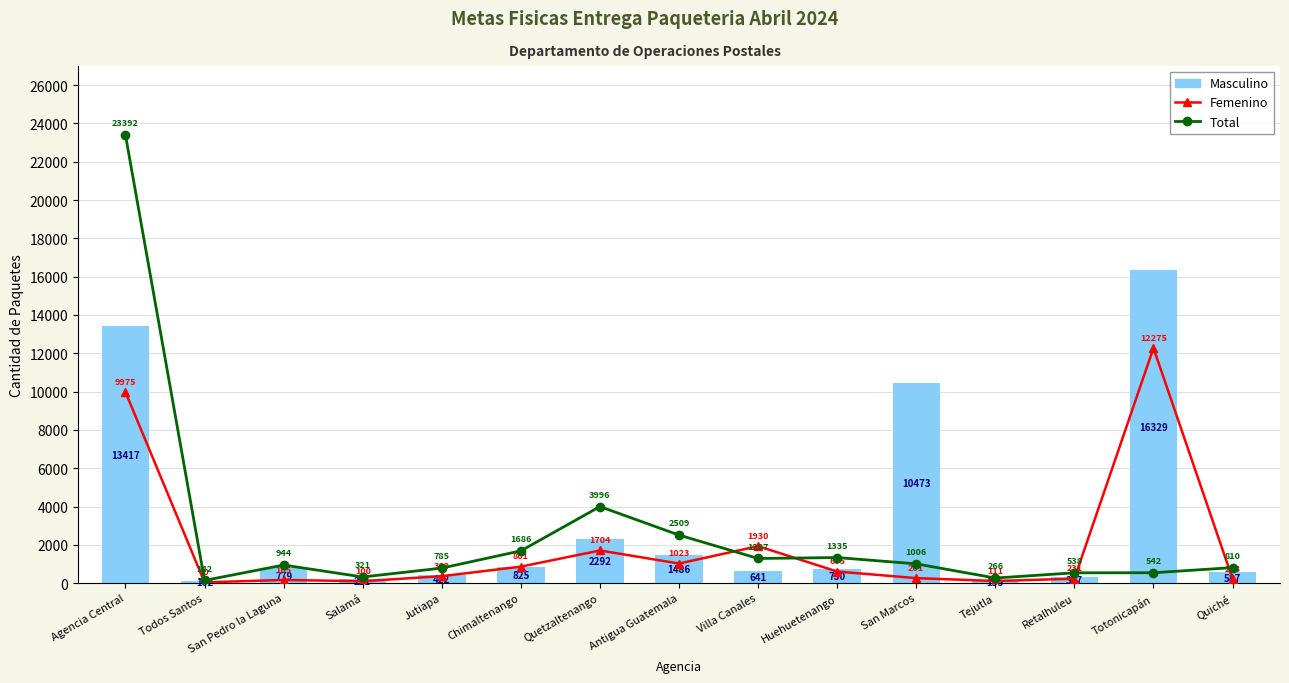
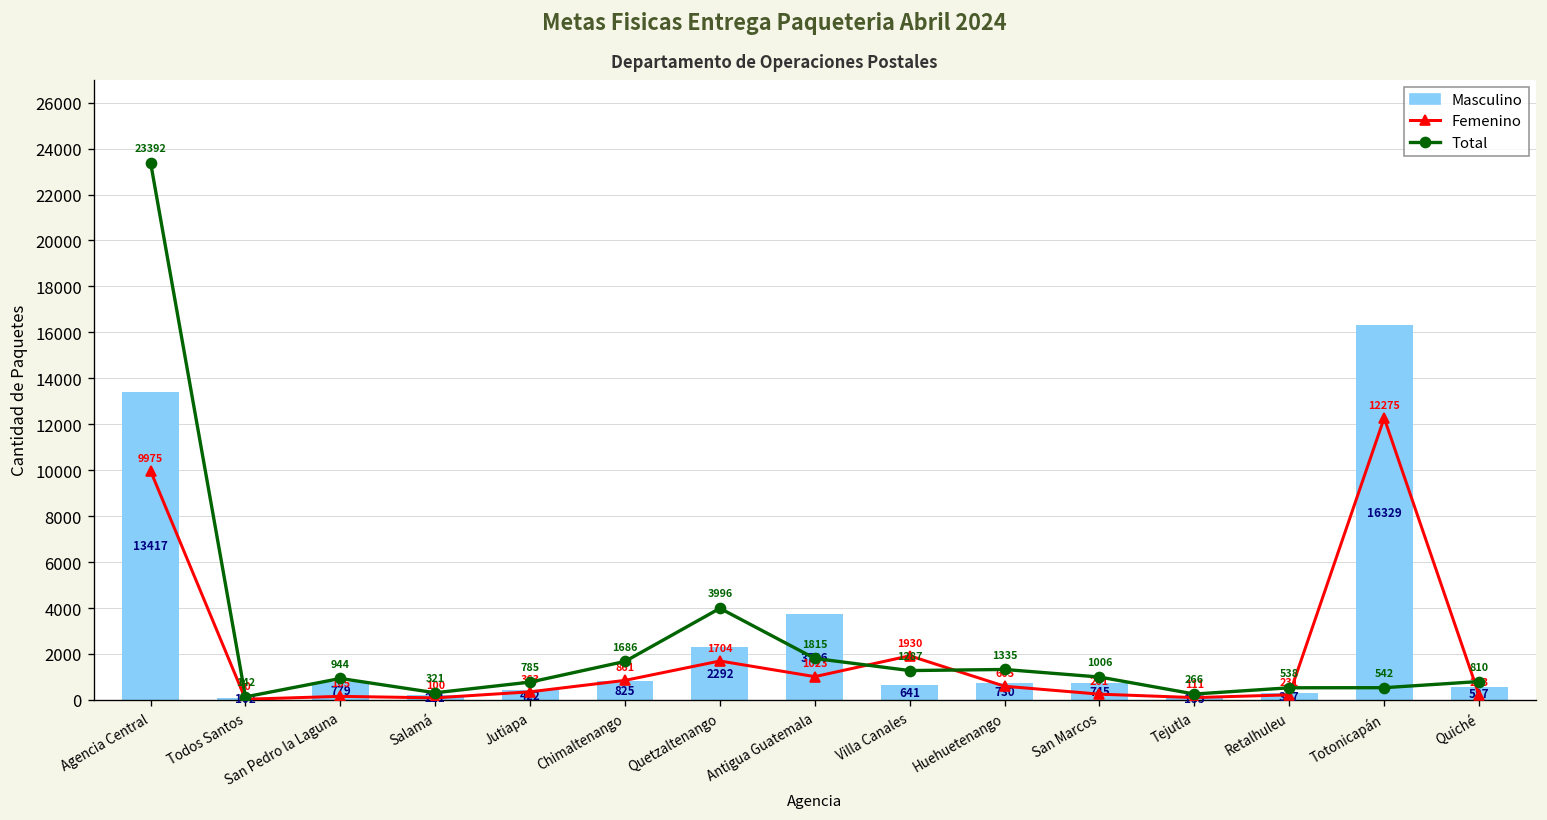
Masculino, Antigua Guatemala: 1486 -> 3736
Total, Antigua Guatemala: 2509 -> 1815
Masculino, San Marcos: 10473 -> 745
